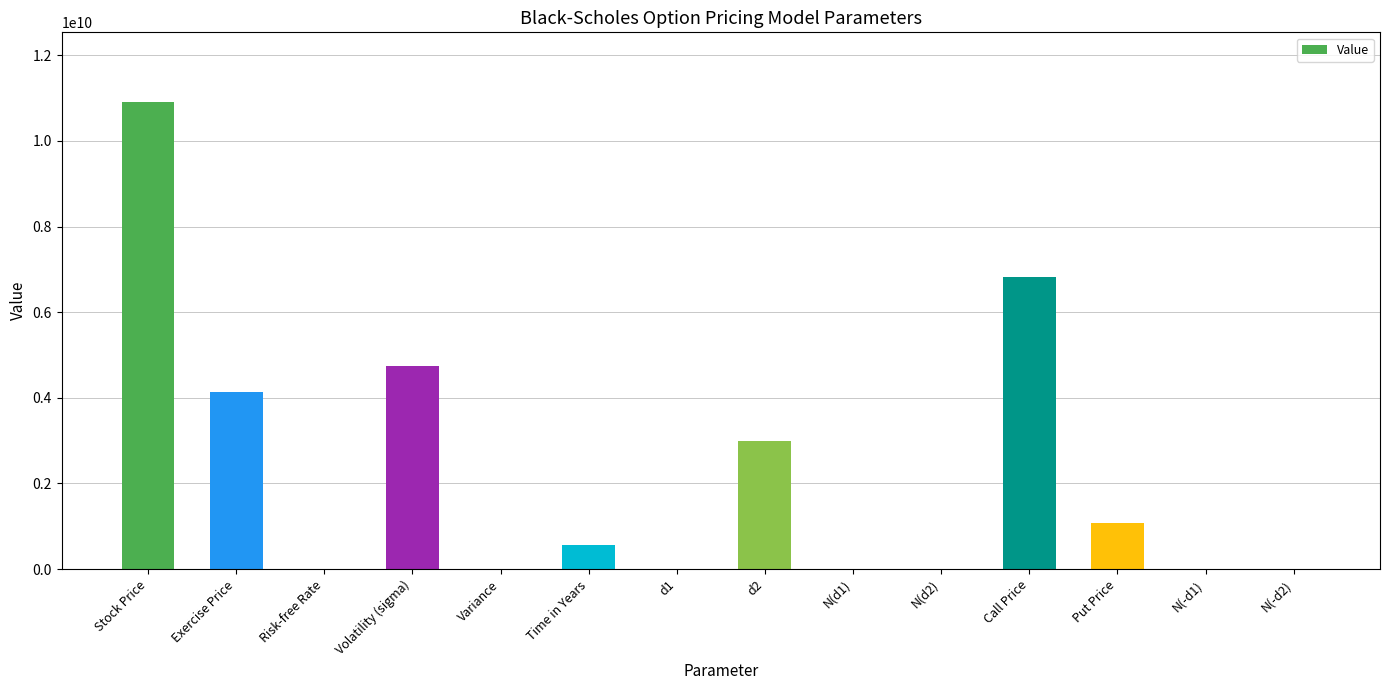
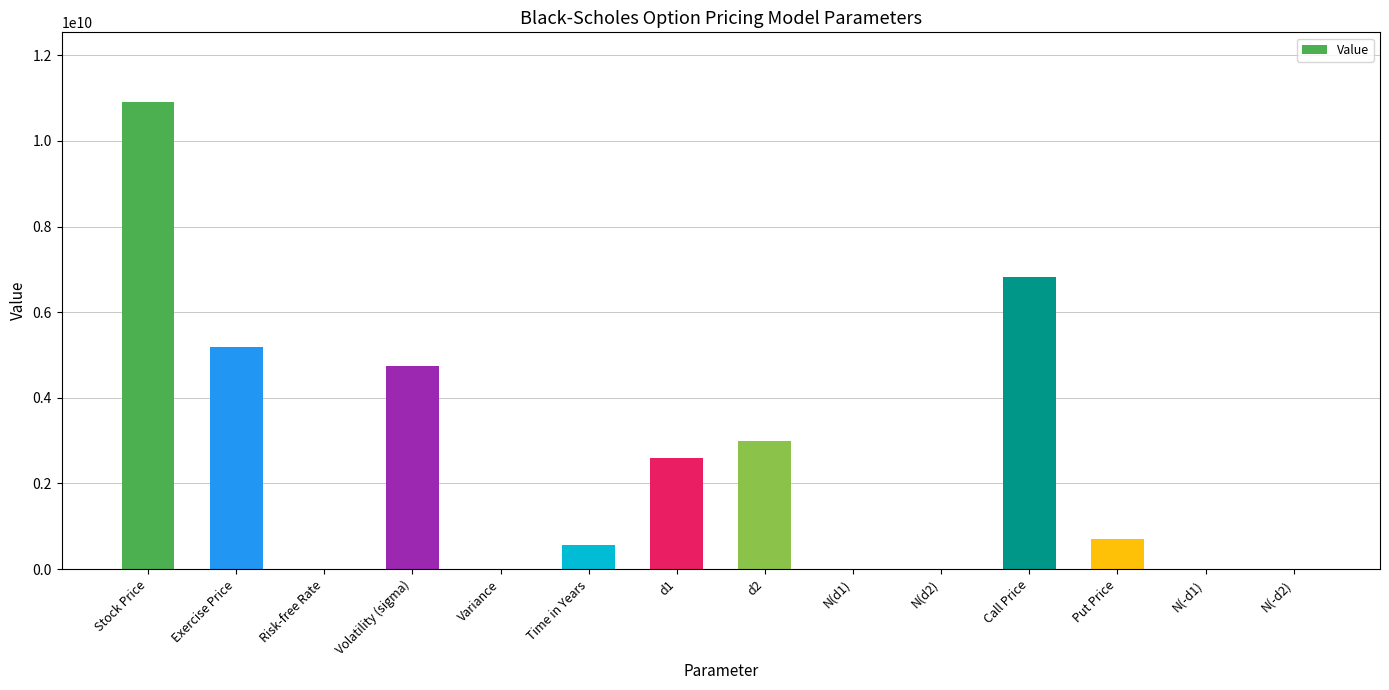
Exercise Price: 4100000000 -> 5200000000
d1: 0 -> 2600000000
Put Price: 1100000000 -> 700000000
